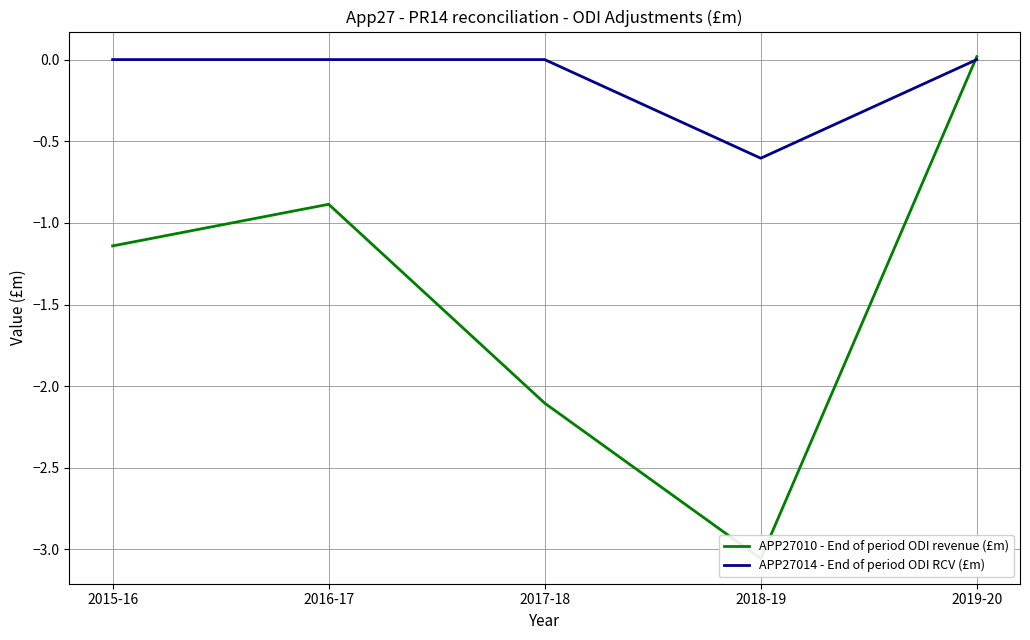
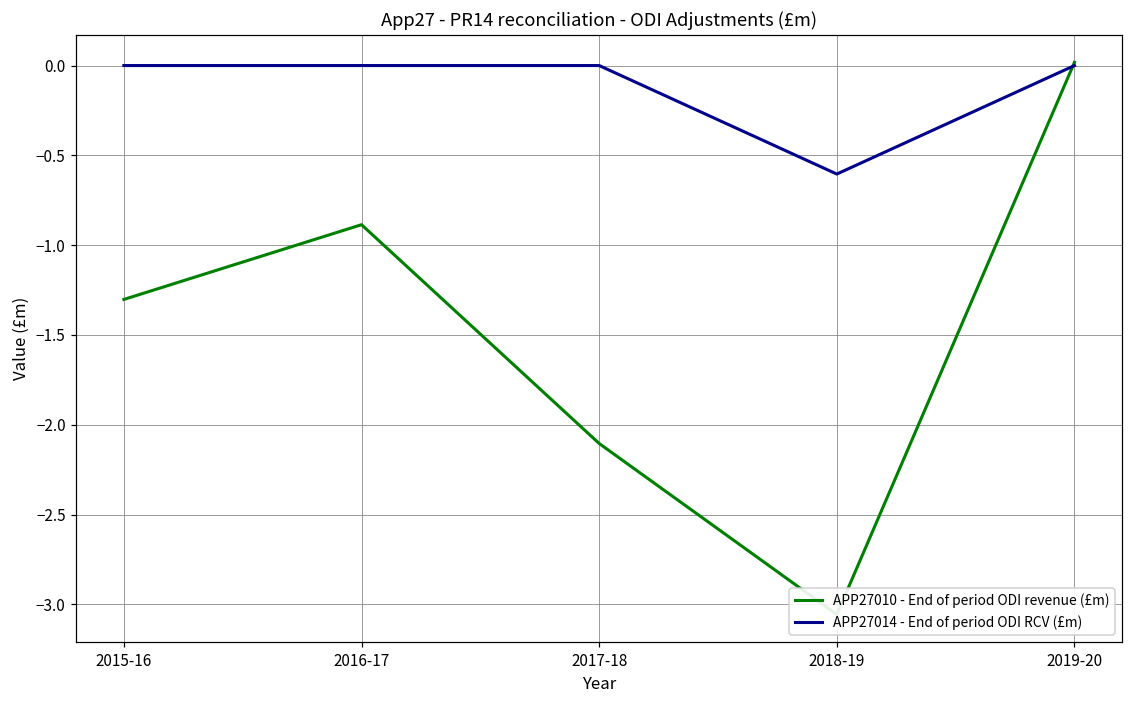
APP27010 - End of period ODI revenue (£m), 2015-16: -1.14 -> -1.30
